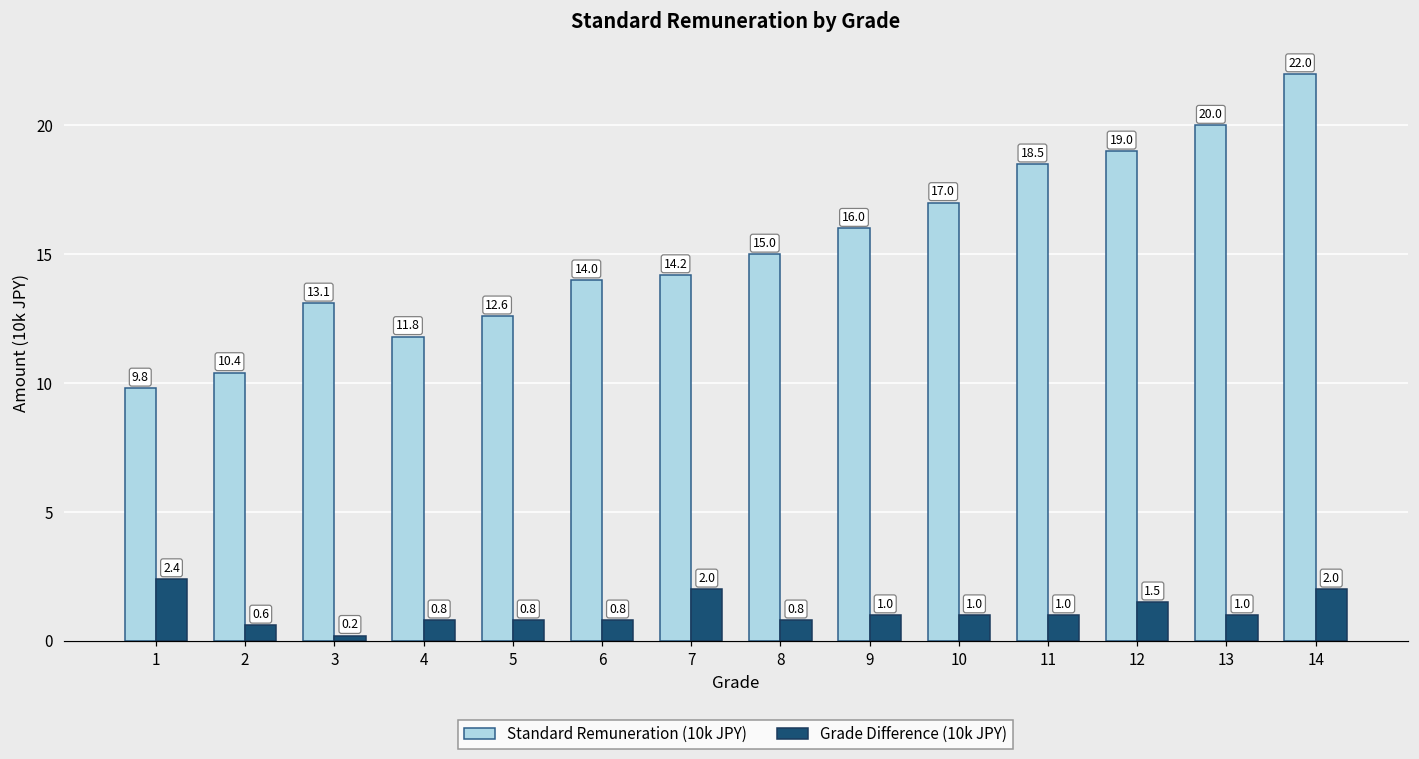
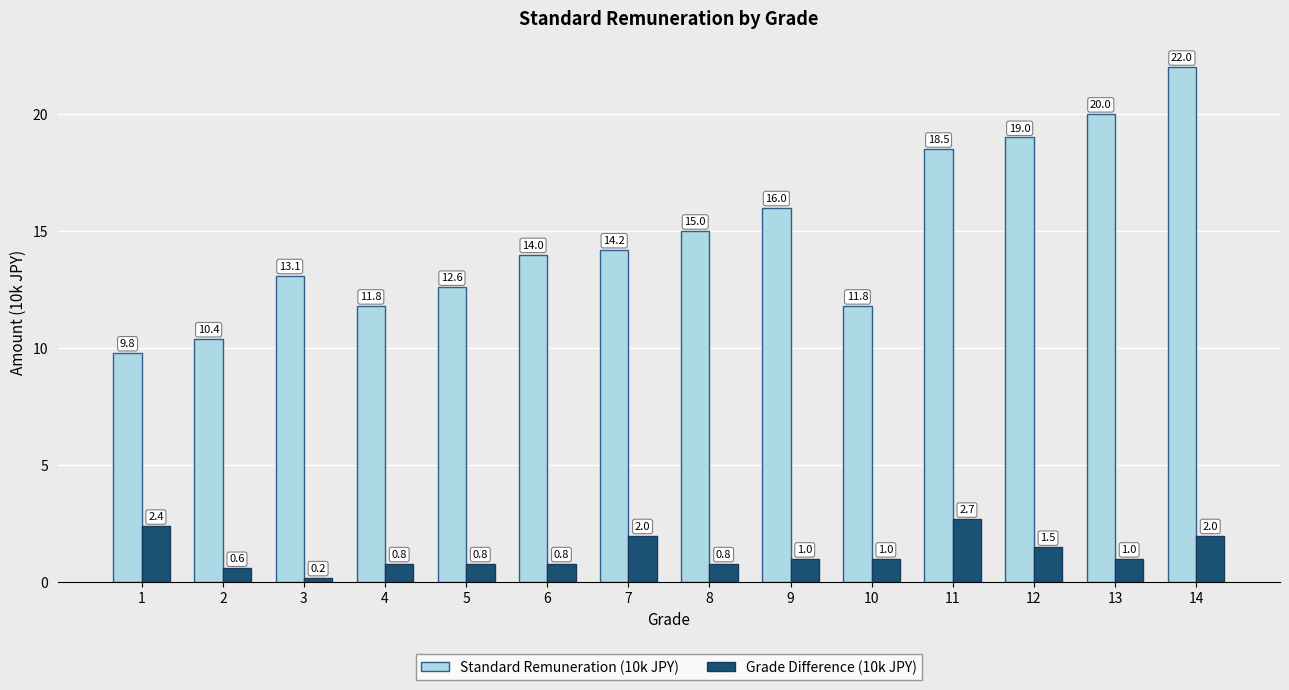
Standard Remuneration (10k JPY), 10: 17.0 -> 11.8
Grade Difference (10k JPY), 11: 1.0 -> 2.7
